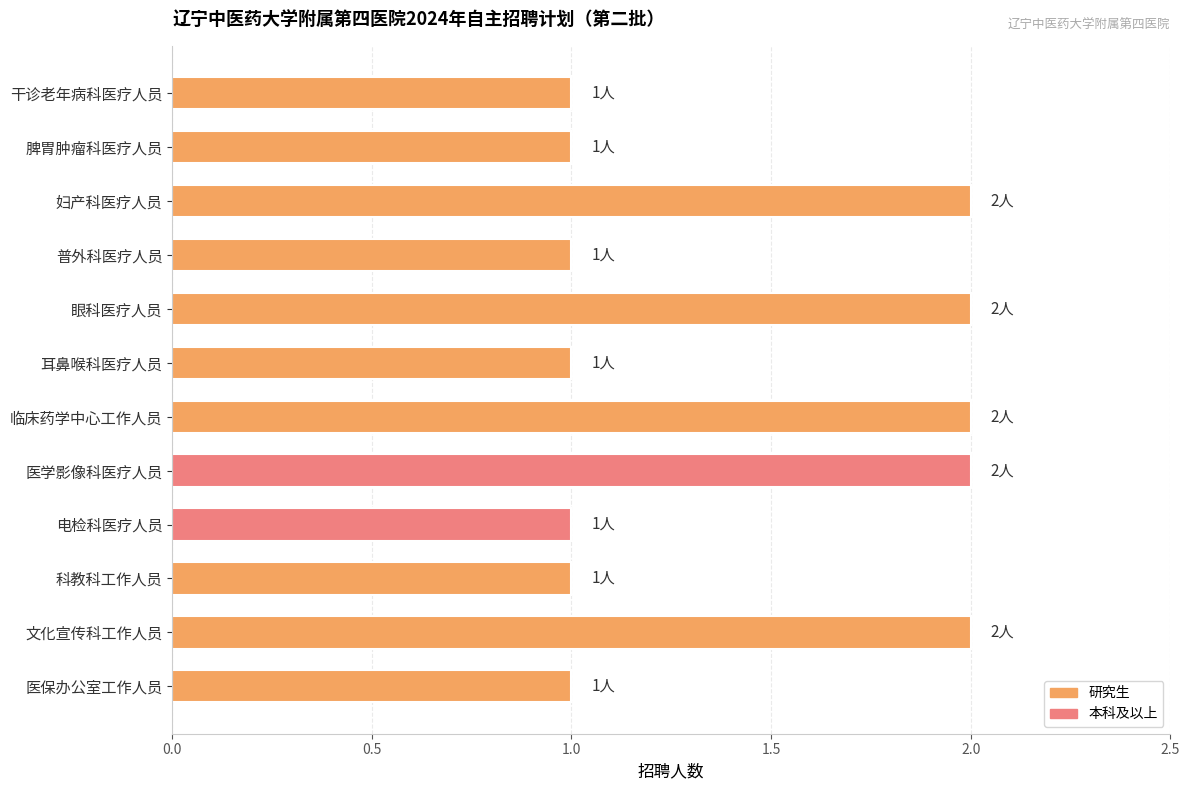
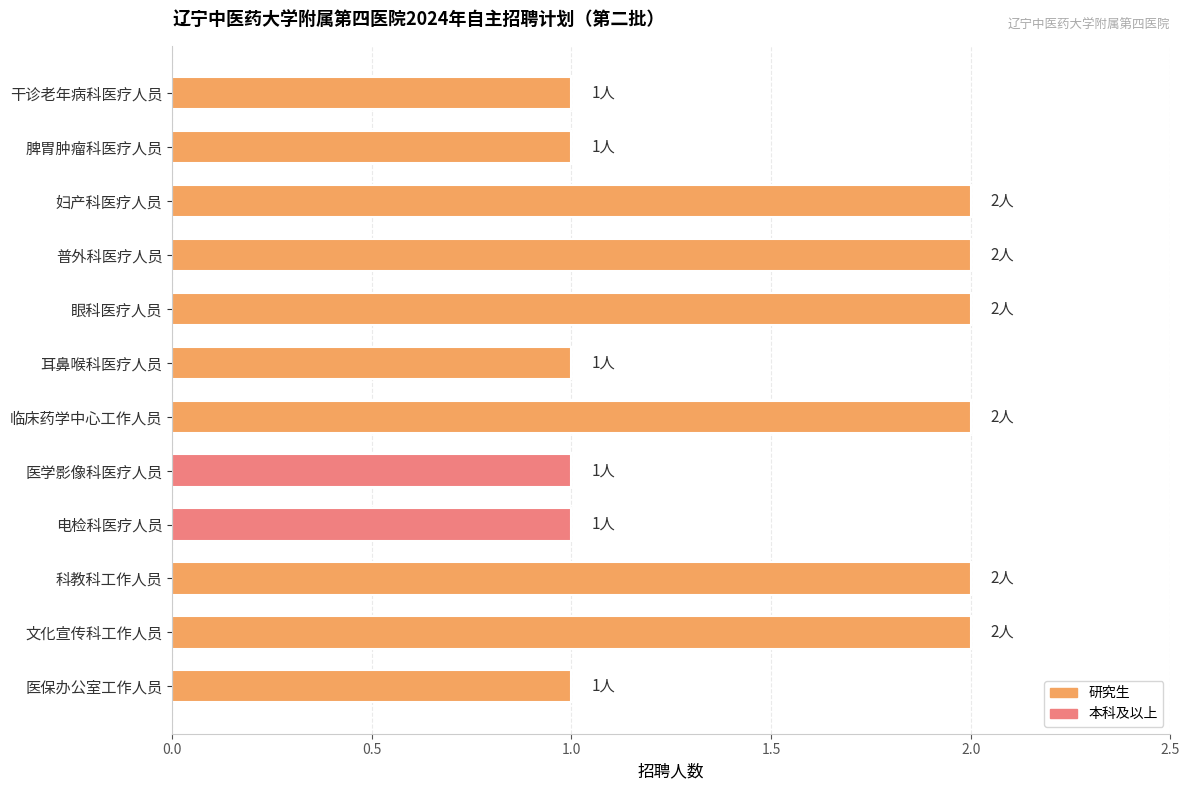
普外科医疗人员: 1人 -> 2人
医学影像科医疗人员: 2人 -> 1人
科教科工作人员: 1人 -> 2人
